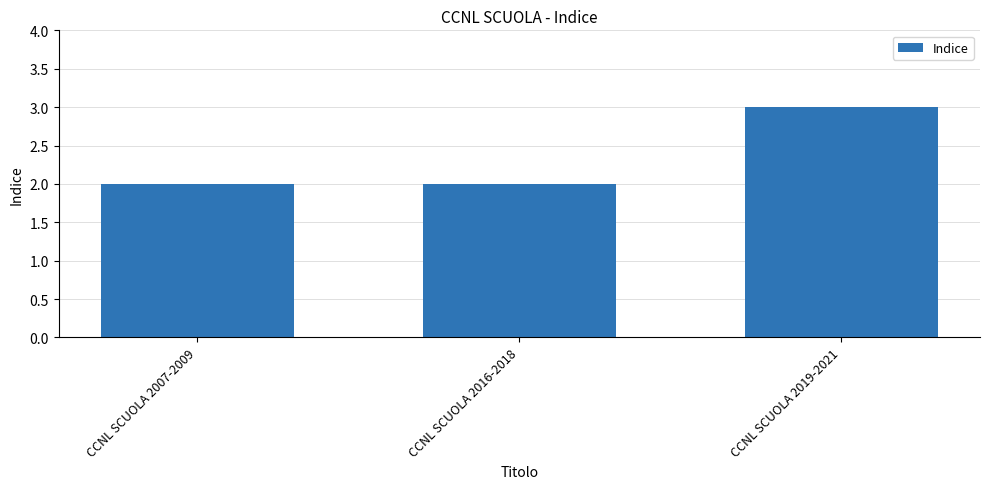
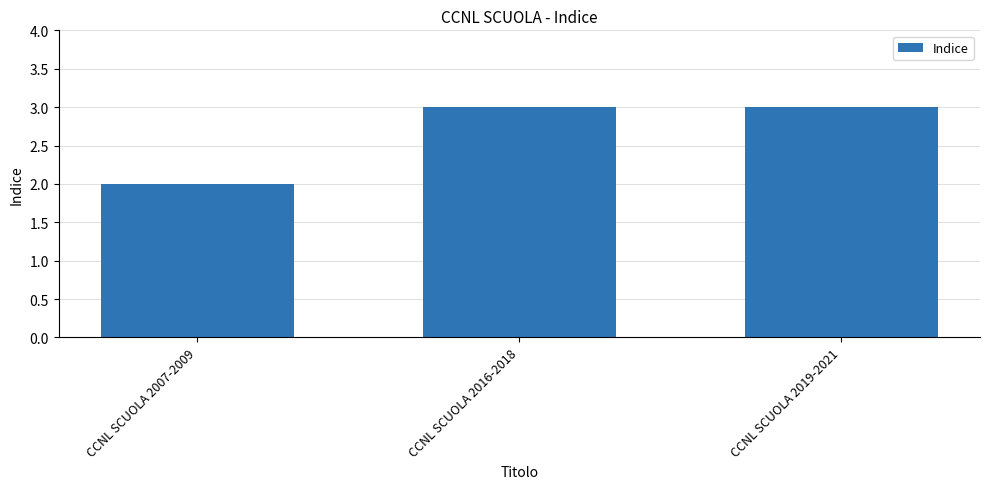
CCNL SCUOLA 2016-2018: 2 -> 3
